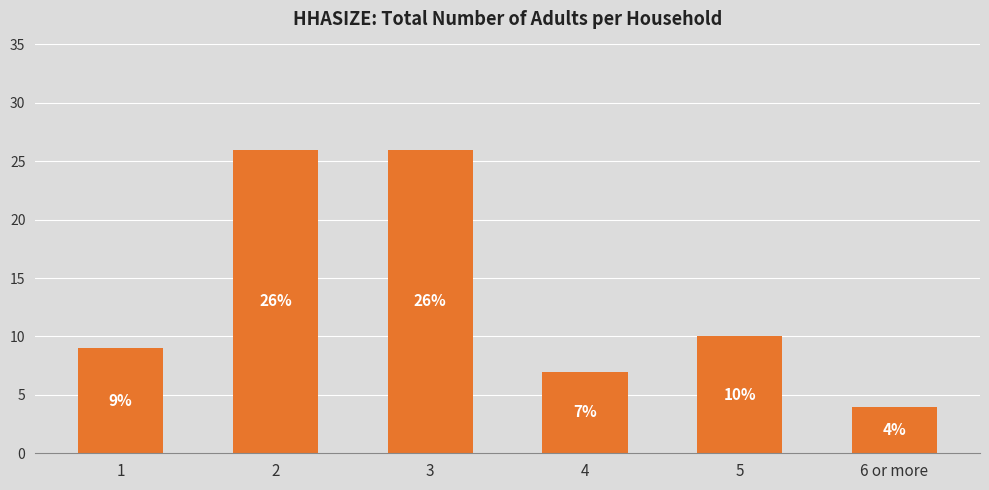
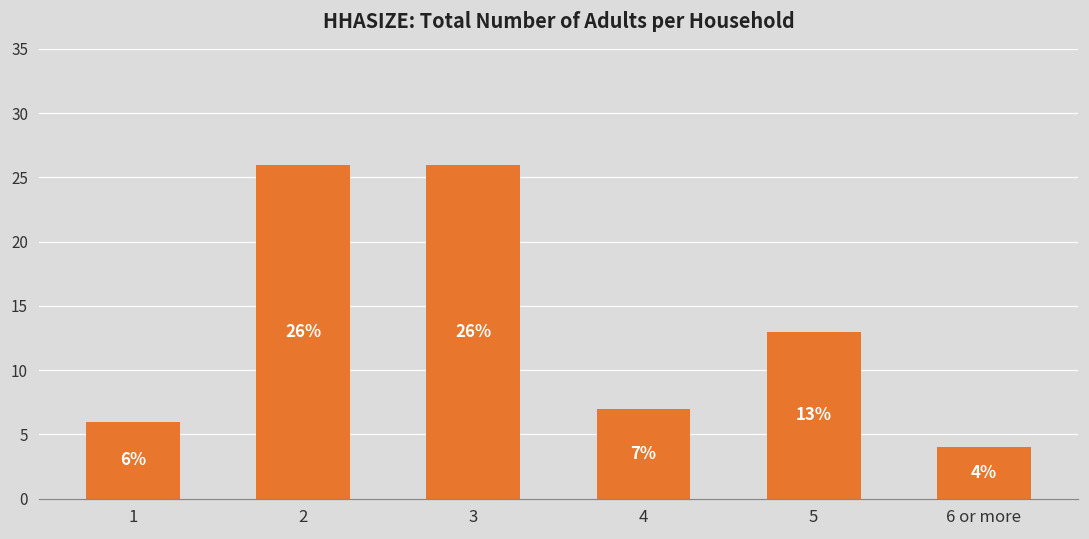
1: 9% -> 6%
5: 10% -> 13%
